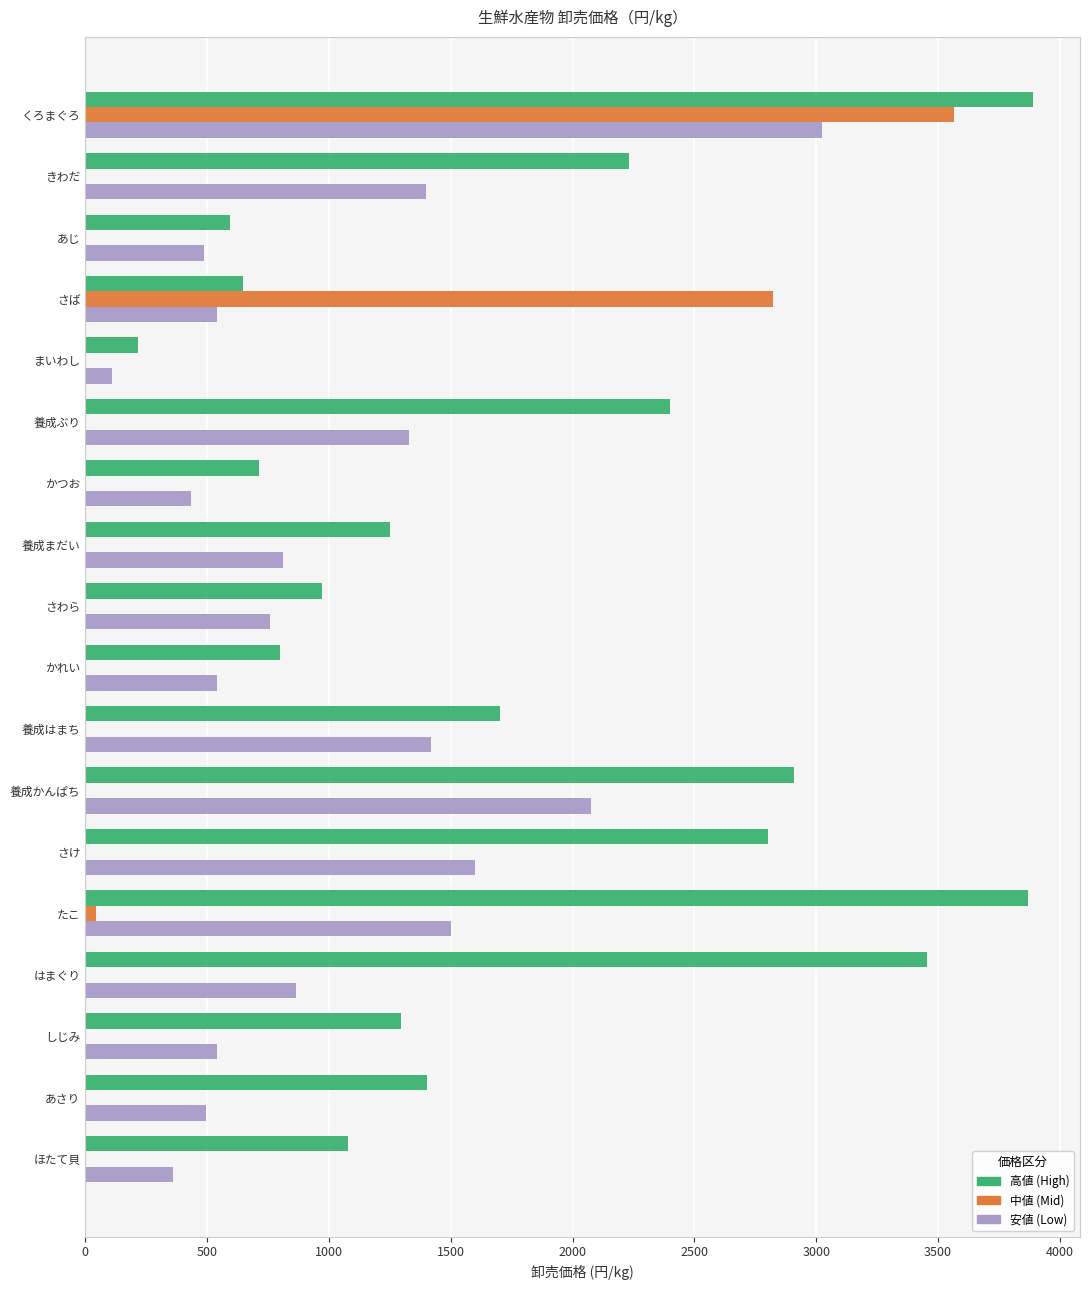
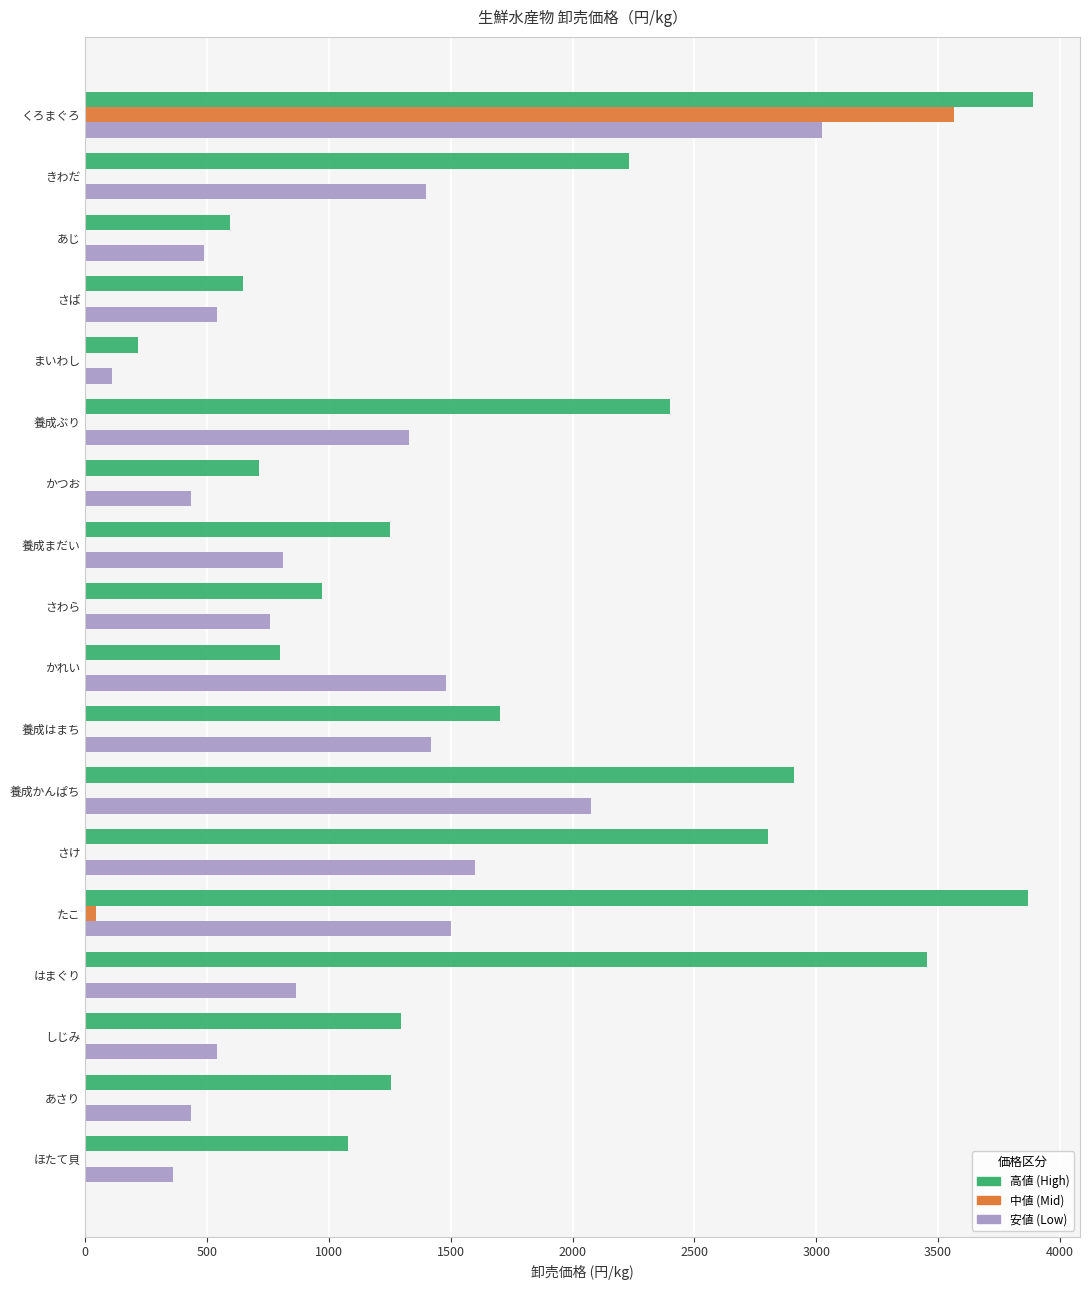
中値 (Mid), さば: 2820 -> 0
安値 (Low), かれい: 540 -> 1480
高値 (High), あさり: 1400 -> 1250
安値 (Low), あさり: 500 -> 430
